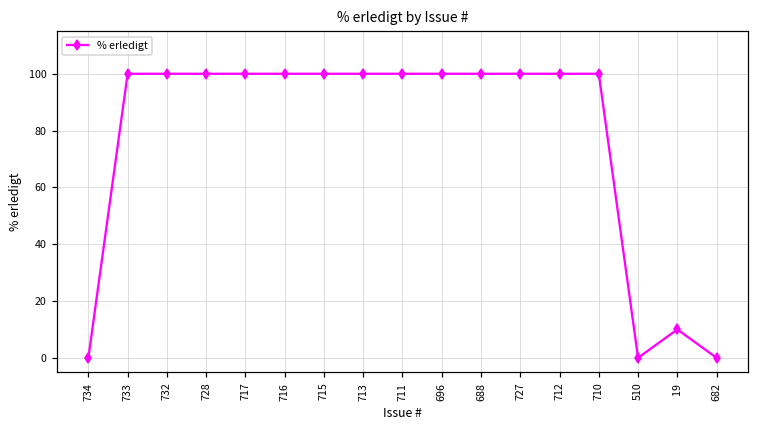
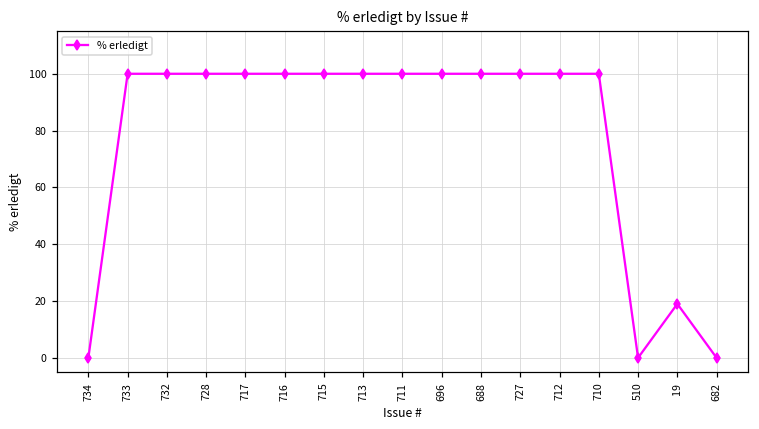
19: 10 -> 19
